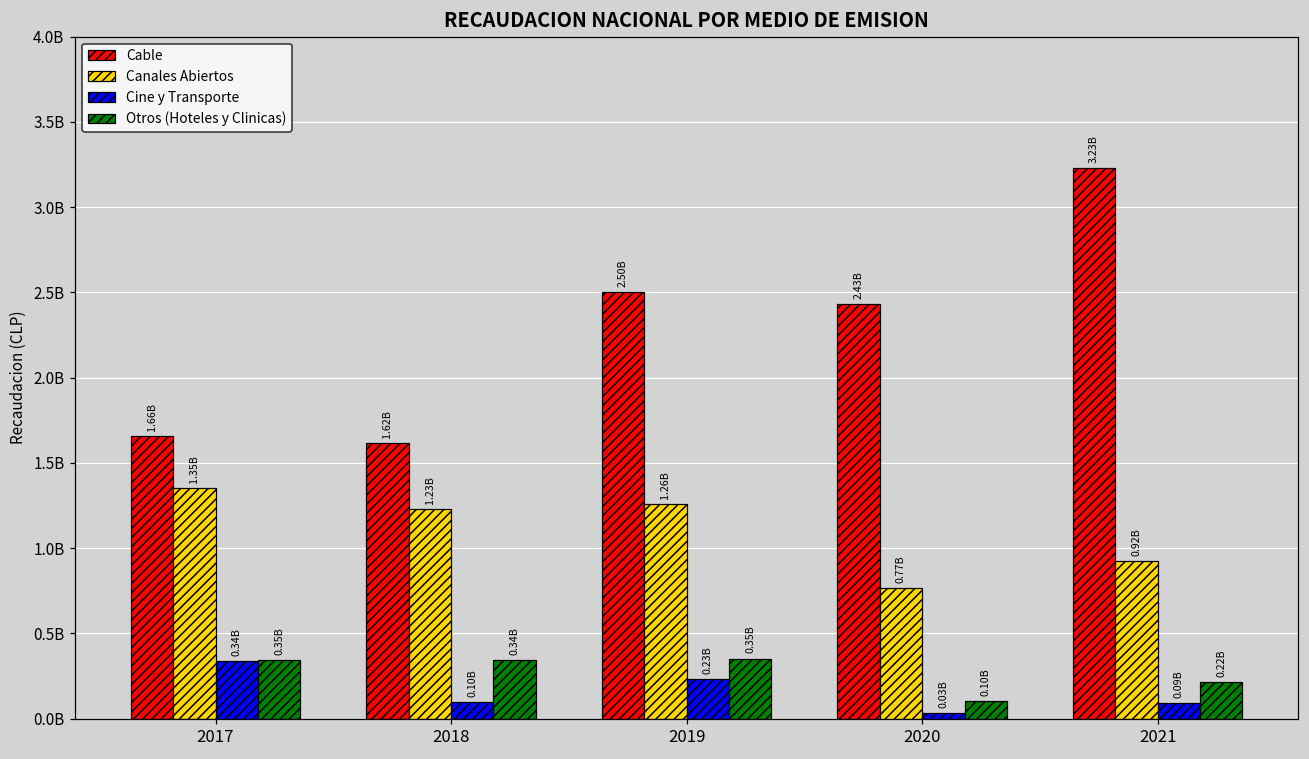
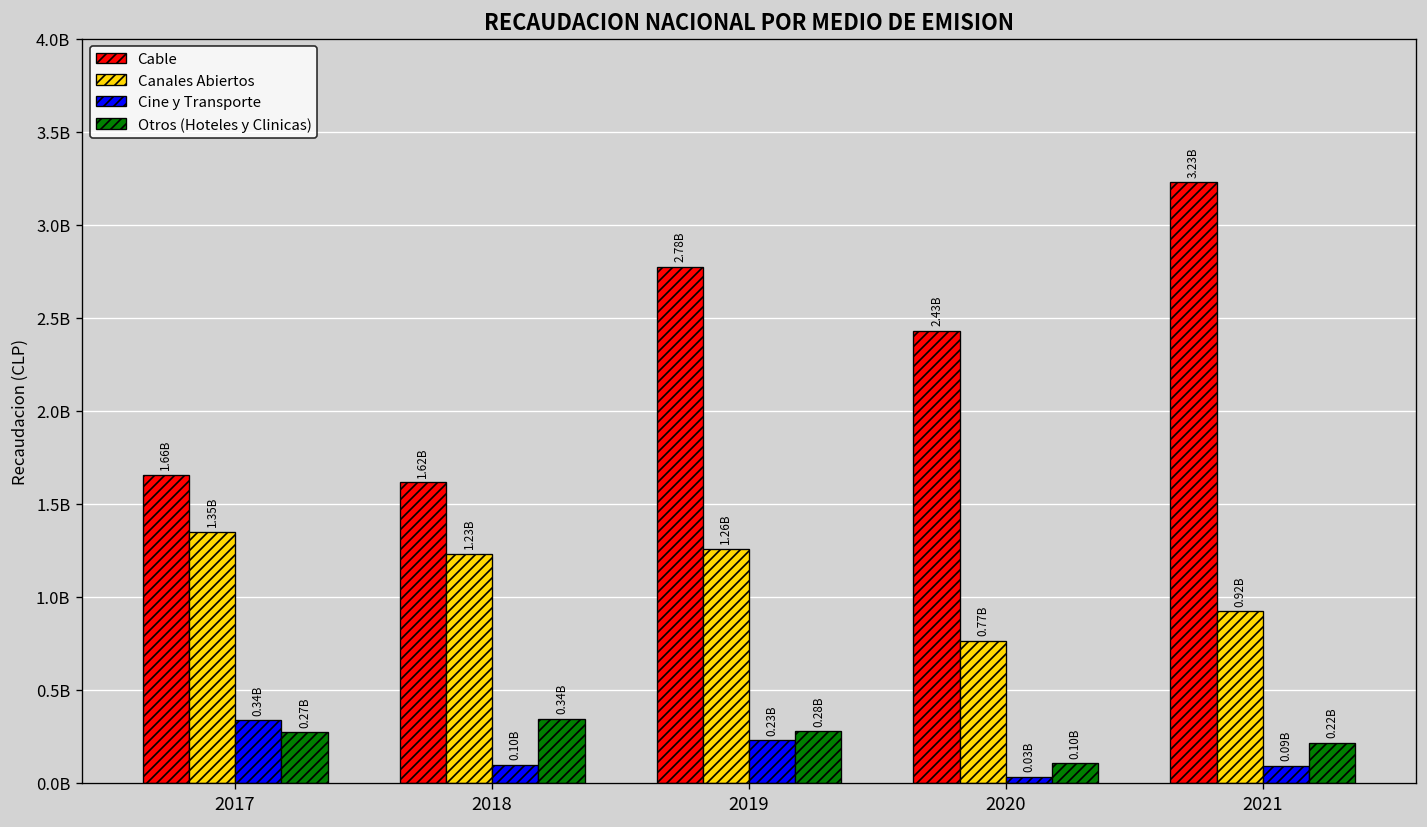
Otros (Hoteles y Clinicas), 2017: 0.35B -> 0.27B
Cable, 2019: 2.50B -> 2.78B
Otros (Hoteles y Clinicas), 2019: 0.35B -> 0.28B
